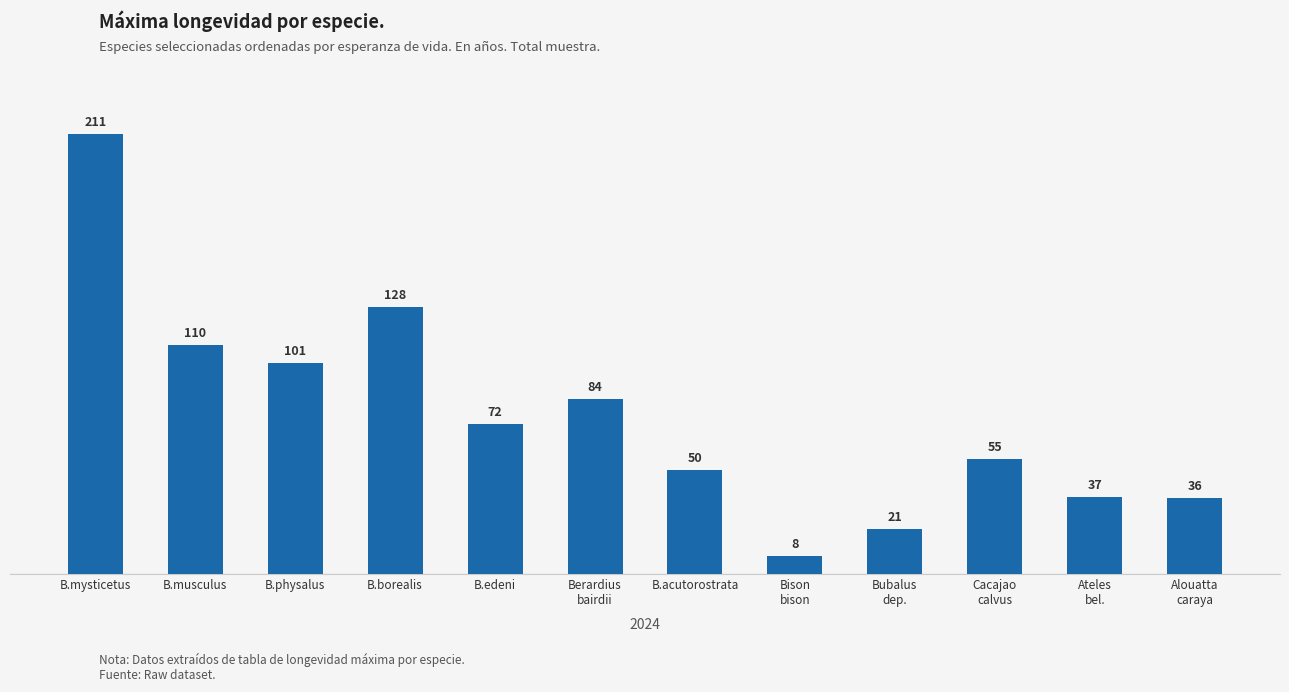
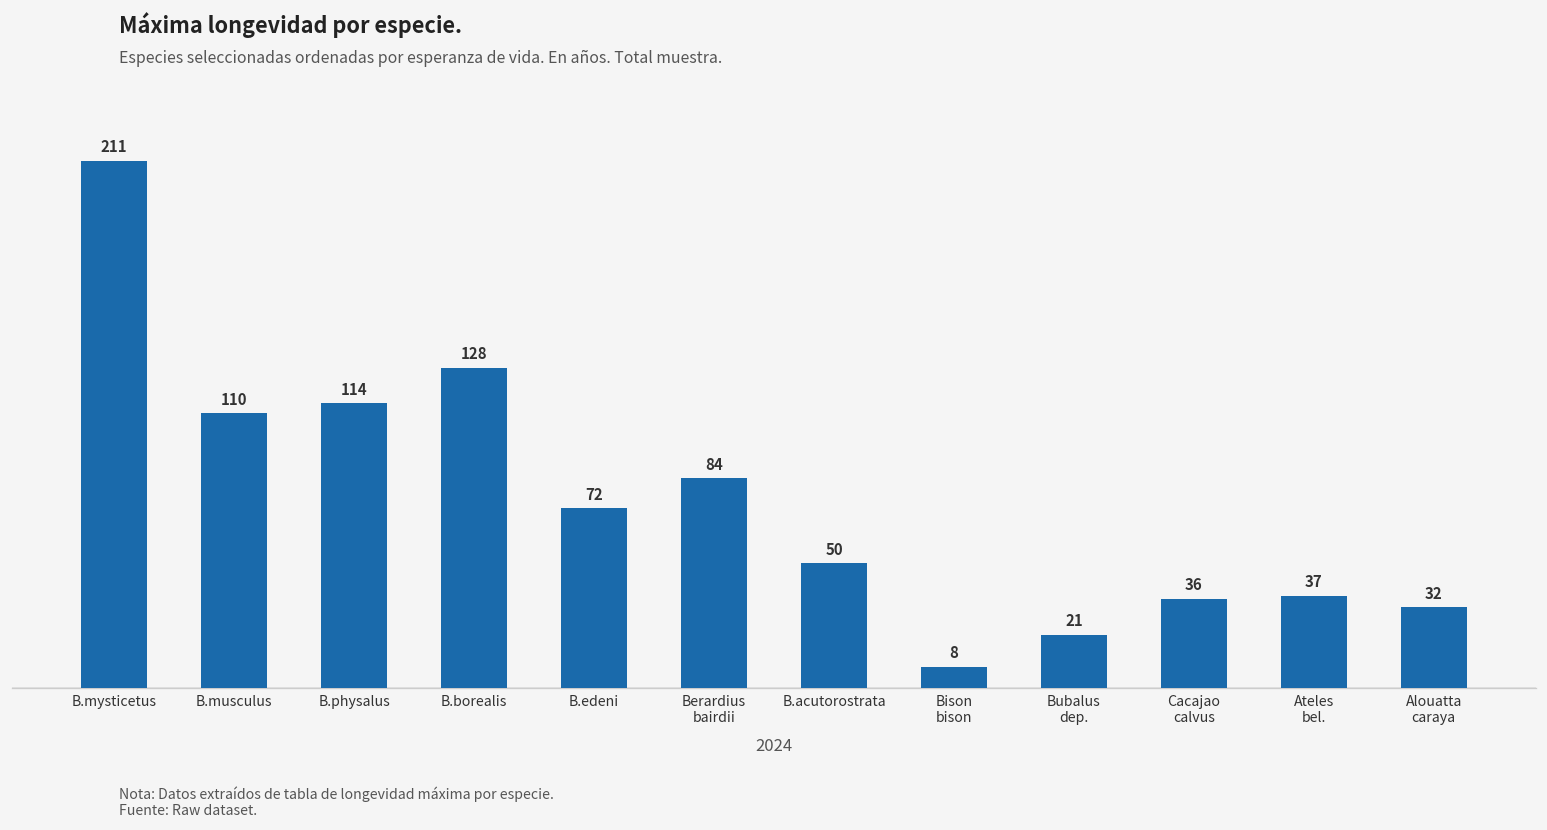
B.physalus: 101 -> 114
Cacajao calvus: 55 -> 36
Alouatta caraya: 36 -> 32
